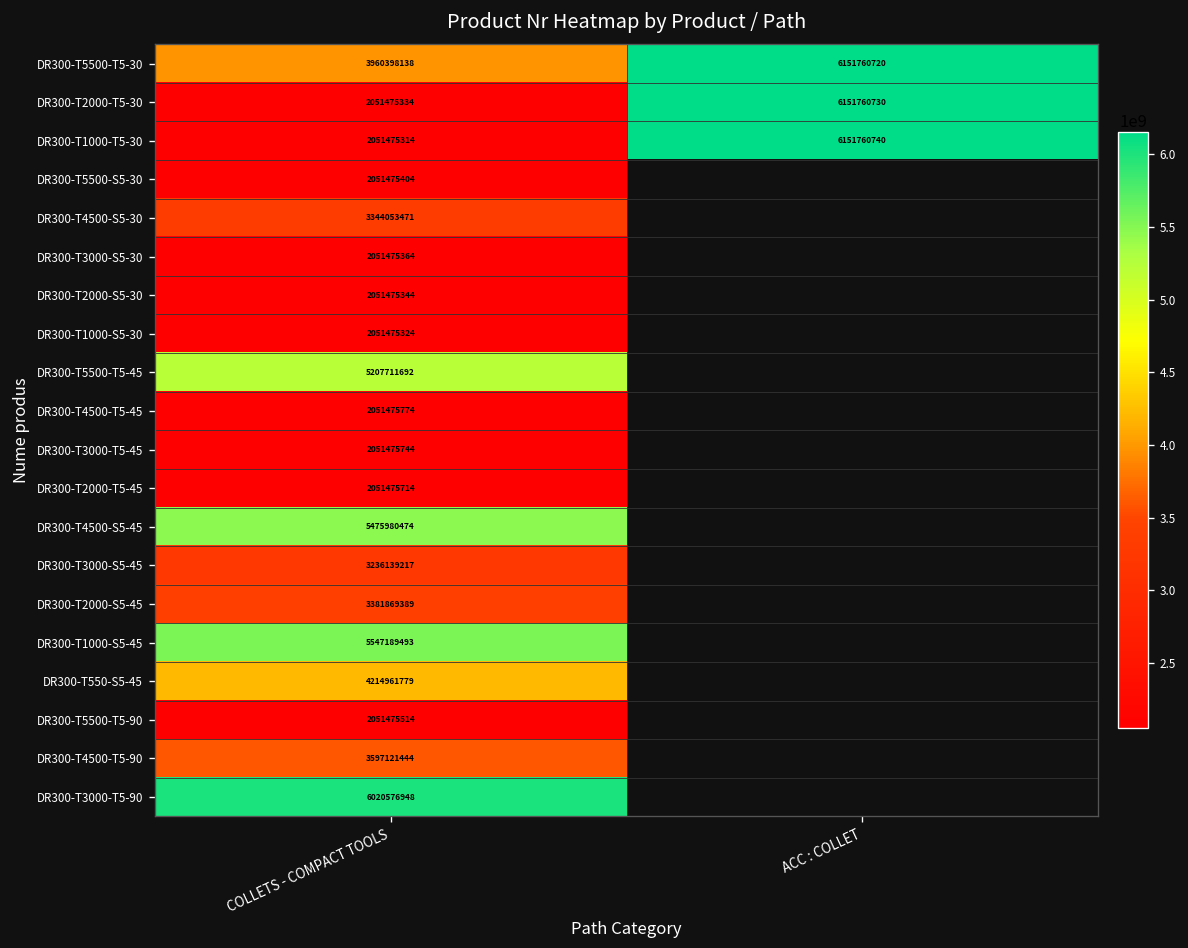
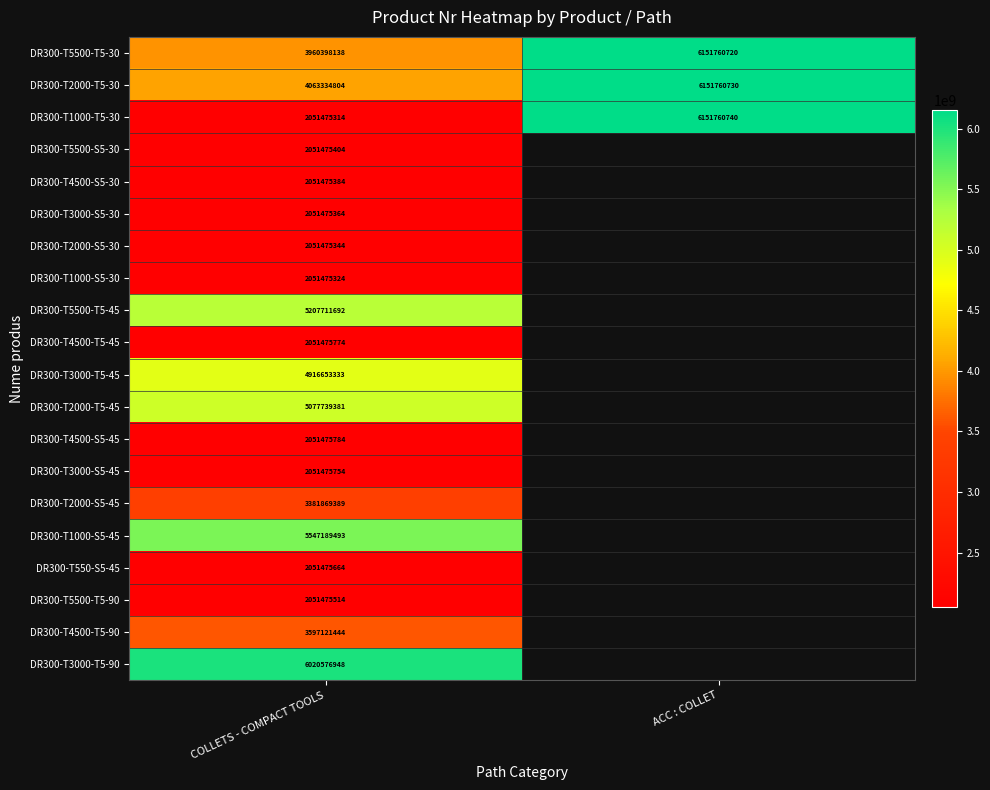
DR300-T2000-T5-30, COLLETS - COMPACT TOOLS: 2051475334 -> 4063334804
DR300-T4500-S5-30, COLLETS - COMPACT TOOLS: 3344053471 -> 2051475384
DR300-T3000-T5-45, COLLETS - COMPACT TOOLS: 2051475744 -> 4916653333
DR300-T2000-T5-45, COLLETS - COMPACT TOOLS: 2051475714 -> 5077739381
DR300-T4500-S5-45, COLLETS - COMPACT TOOLS: 5475980474 -> 2051475784
DR300-T3000-S5-45, COLLETS - COMPACT TOOLS: 3236139217 -> 2051475754
DR300-T550-S5-45, COLLETS - COMPACT TOOLS: 4214961779 -> 2051475664
